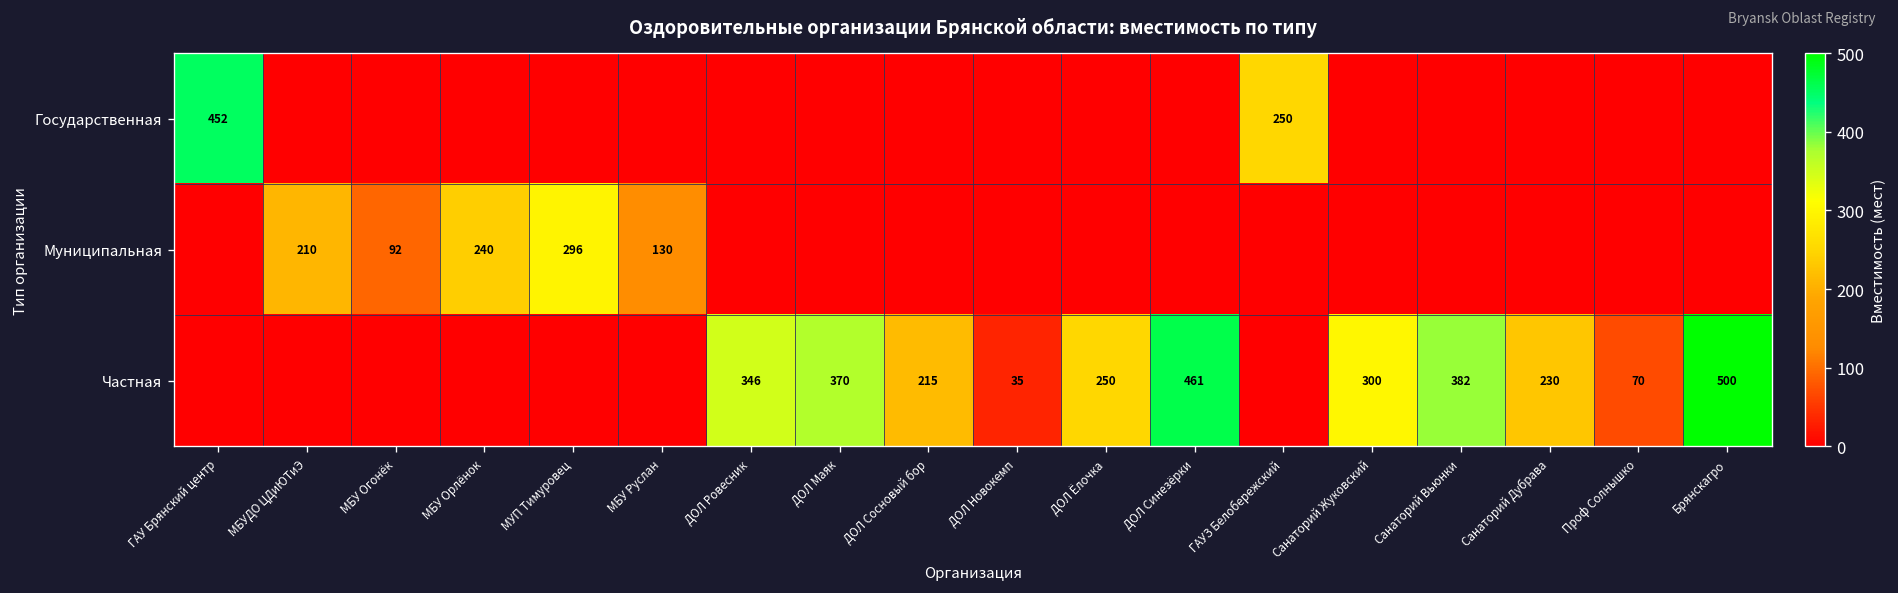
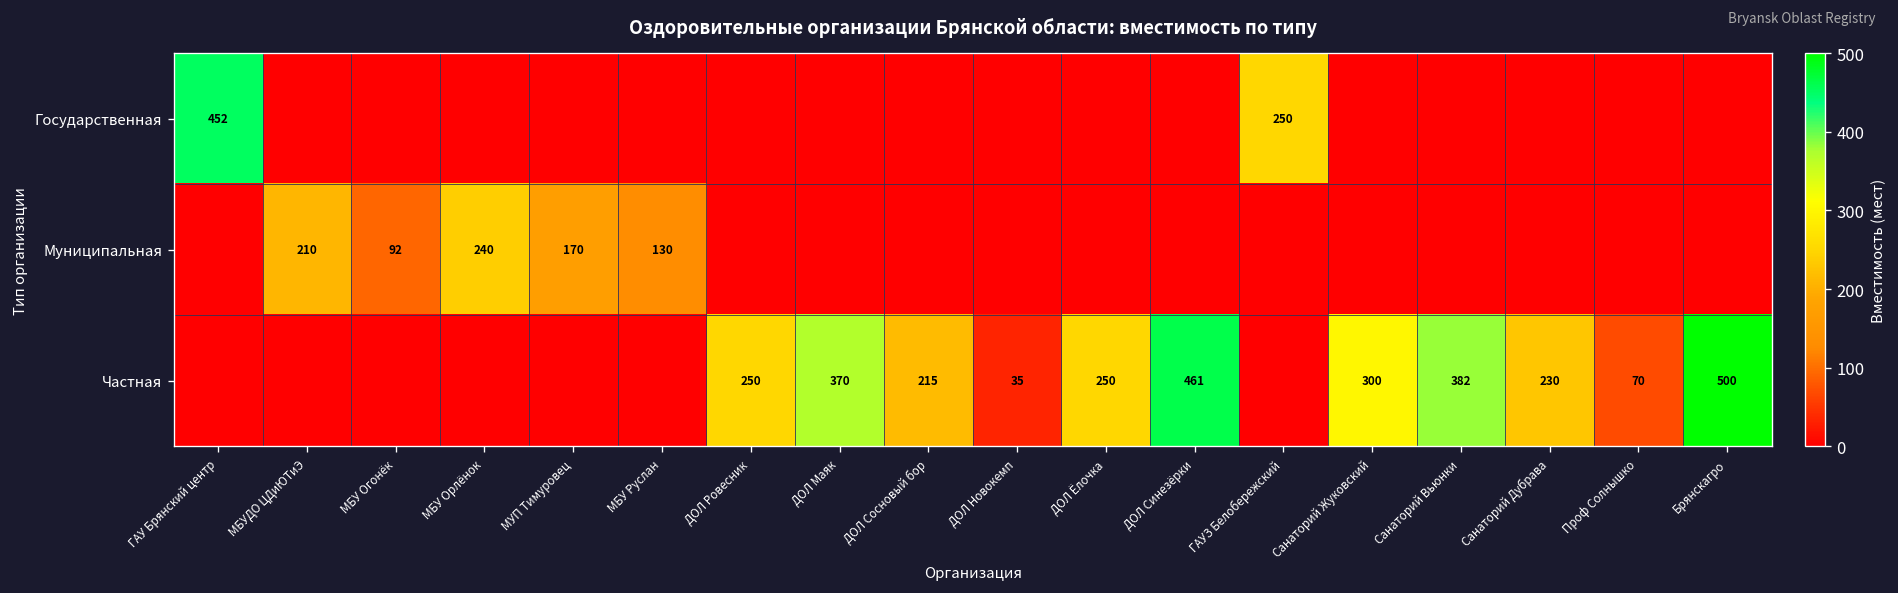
Муниципальная, МУП Тимуровец: 296 -> 170
Частная, ДОЛ Ровесник: 346 -> 250
